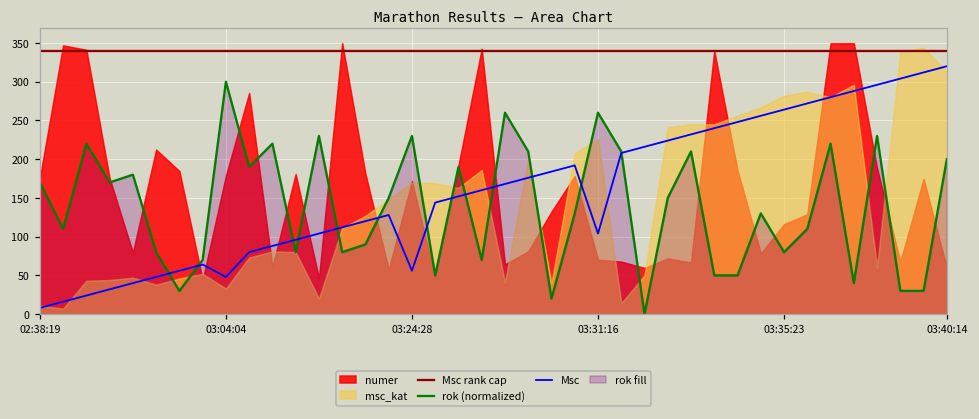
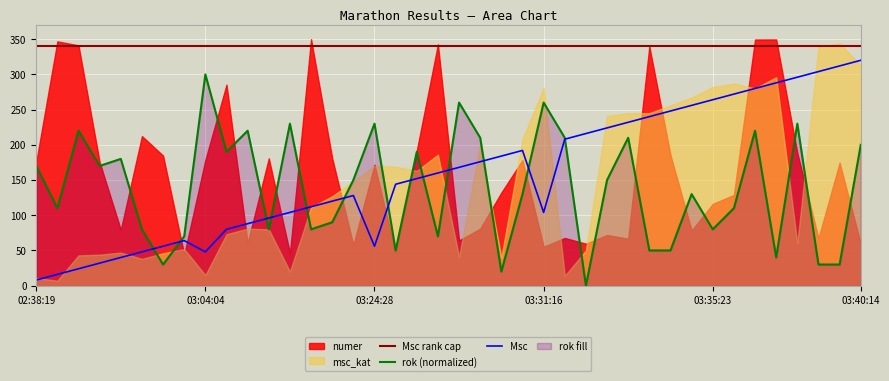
msc_kat, 03:04:04: 30 -> 20
numer, 03:31:16: 70 -> 60
msc_kat, 03:31:16: 230 -> 280
